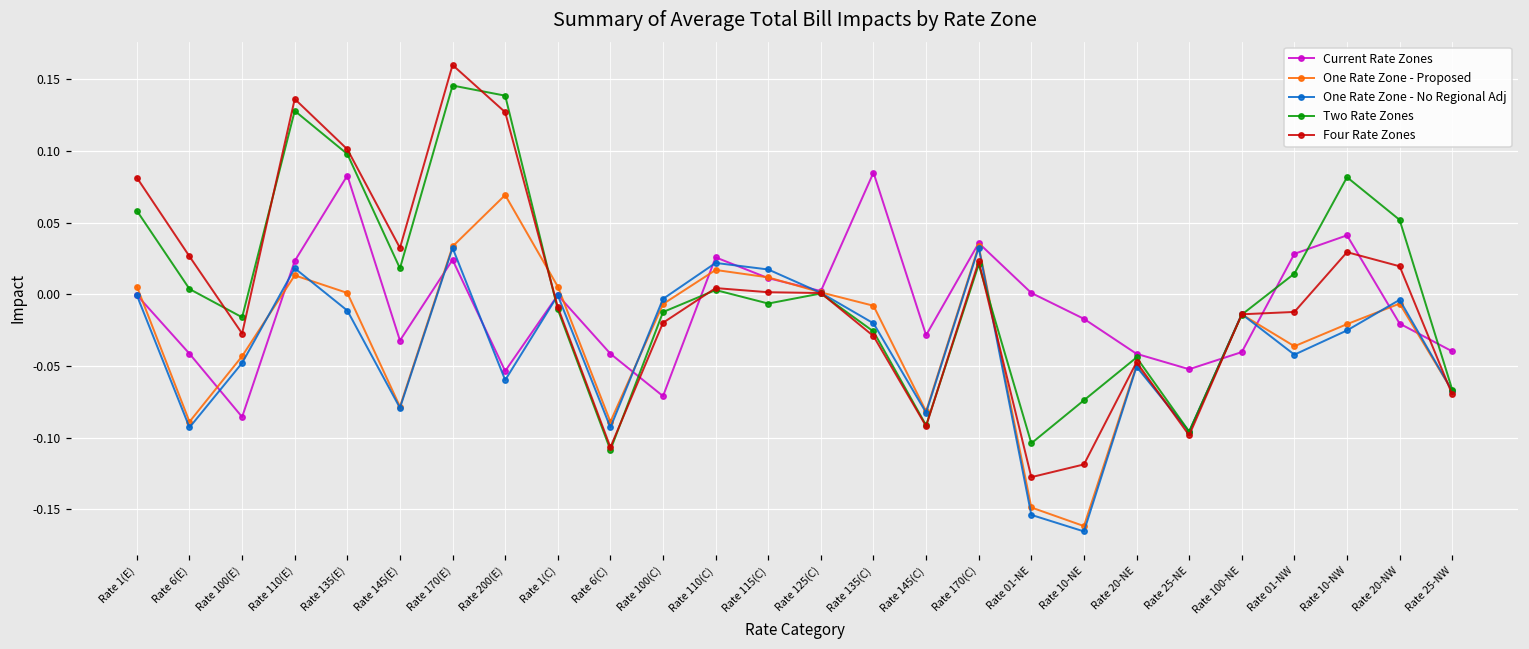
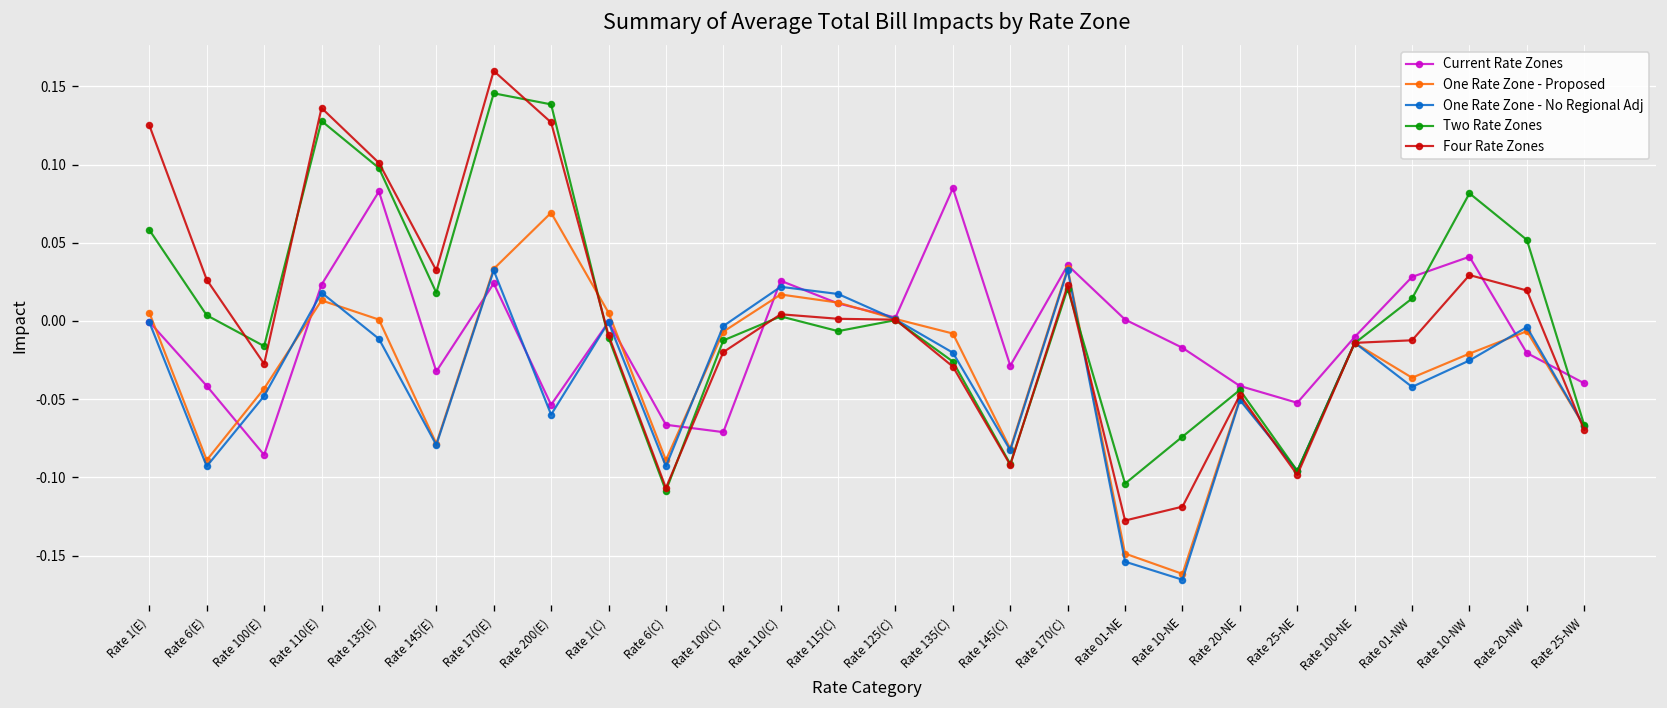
Four Rate Zones, Rate 1(E): 0.081 -> 0.125
Current Rate Zones, Rate 6(C): -0.042 -> -0.066
Current Rate Zones, Rate 100-NE: -0.040 -> -0.010
